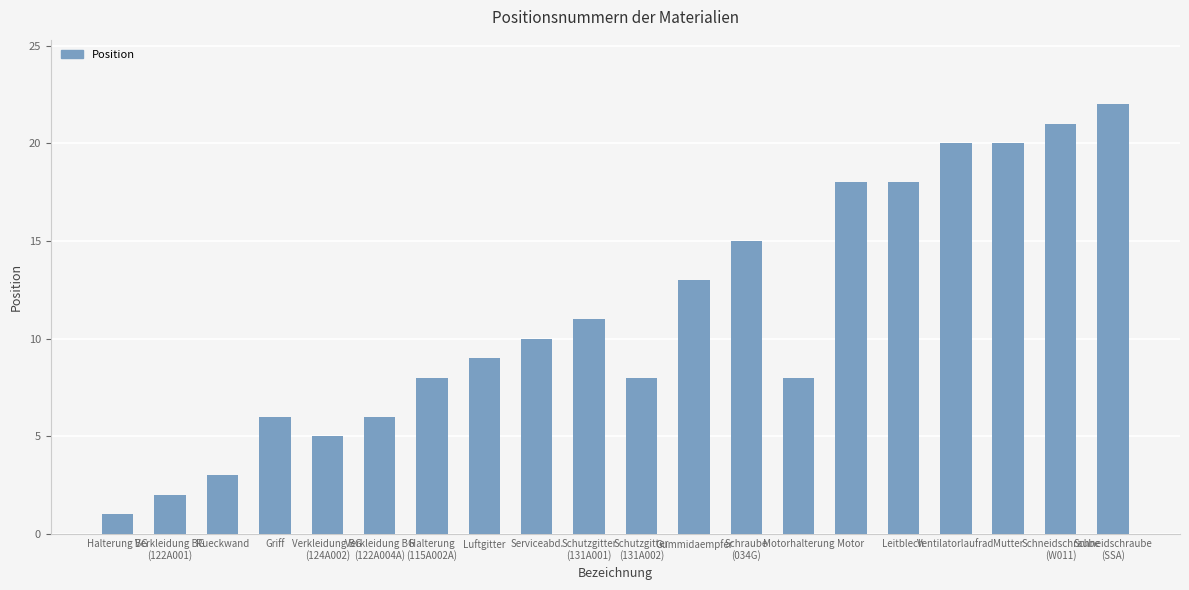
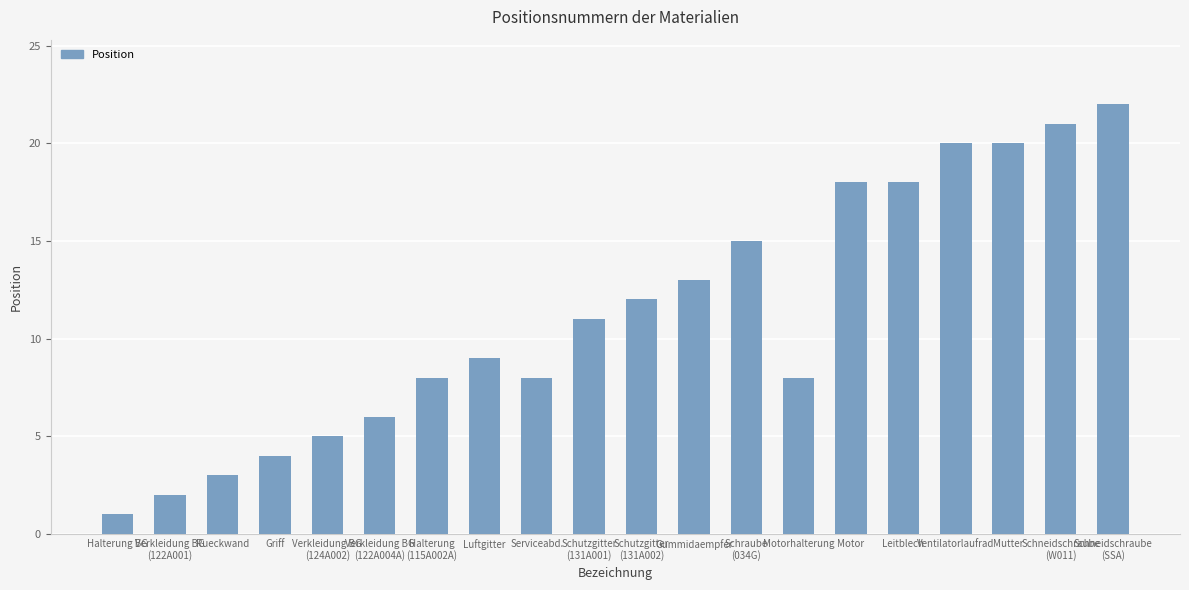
Griff: 6 -> 4
Serviceabd.: 10 -> 8
Schutzgitter (131A002): 8 -> 12
